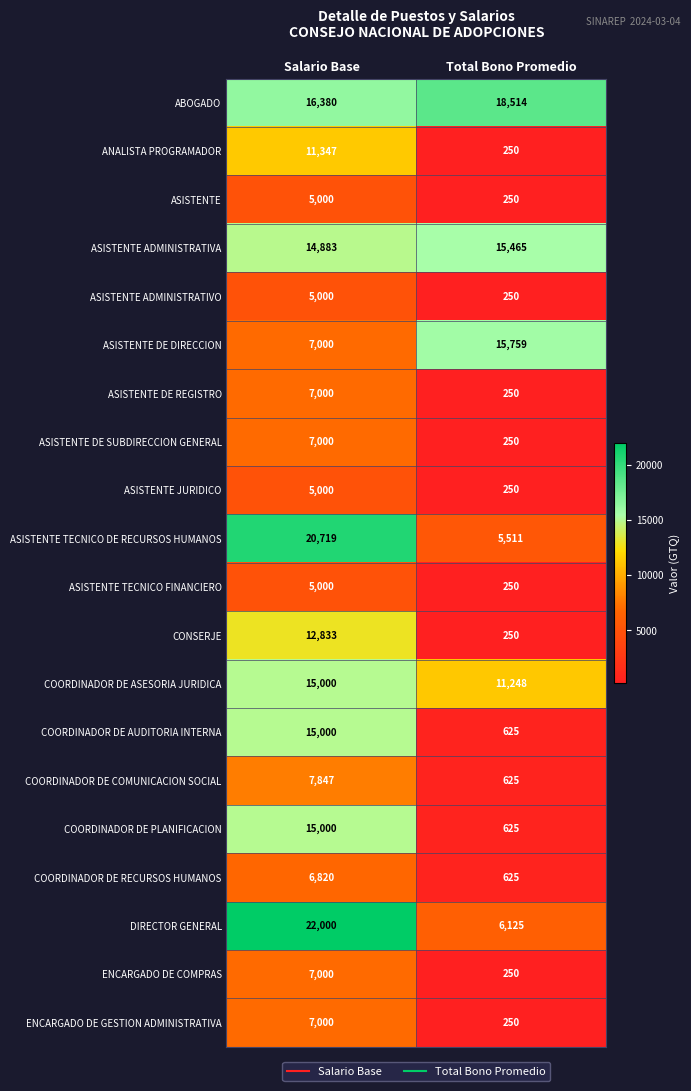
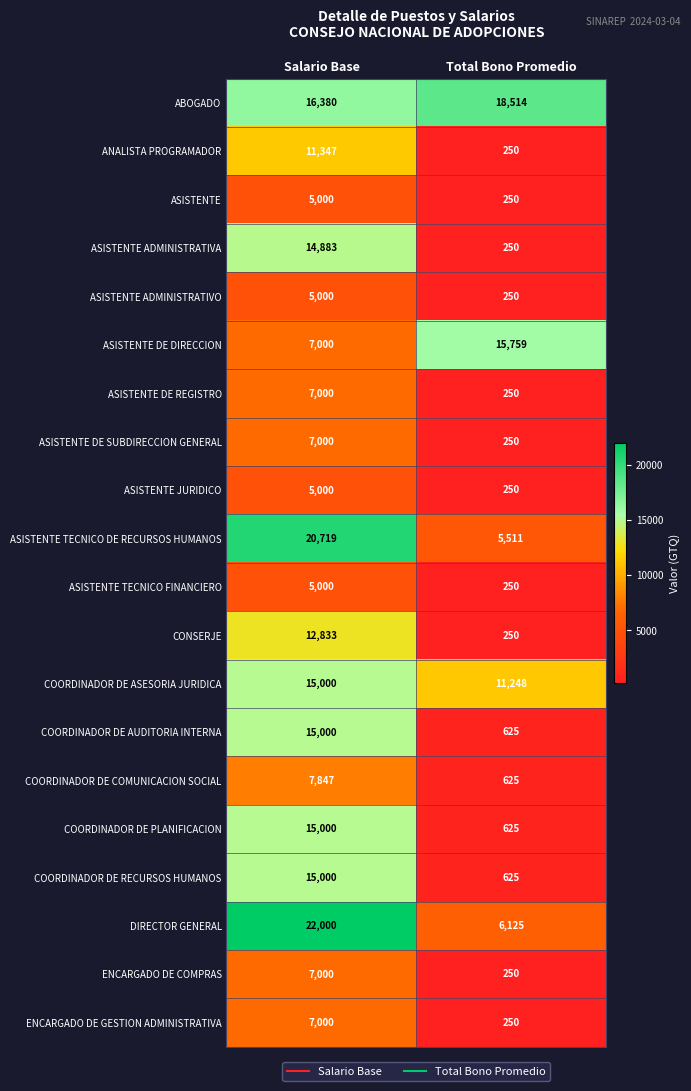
ASISTENTE ADMINISTRATIVA, Total Bono Promedio: 15,465 -> 250
COORDINADOR DE RECURSOS HUMANOS, Salario Base: 6,820 -> 15,000
